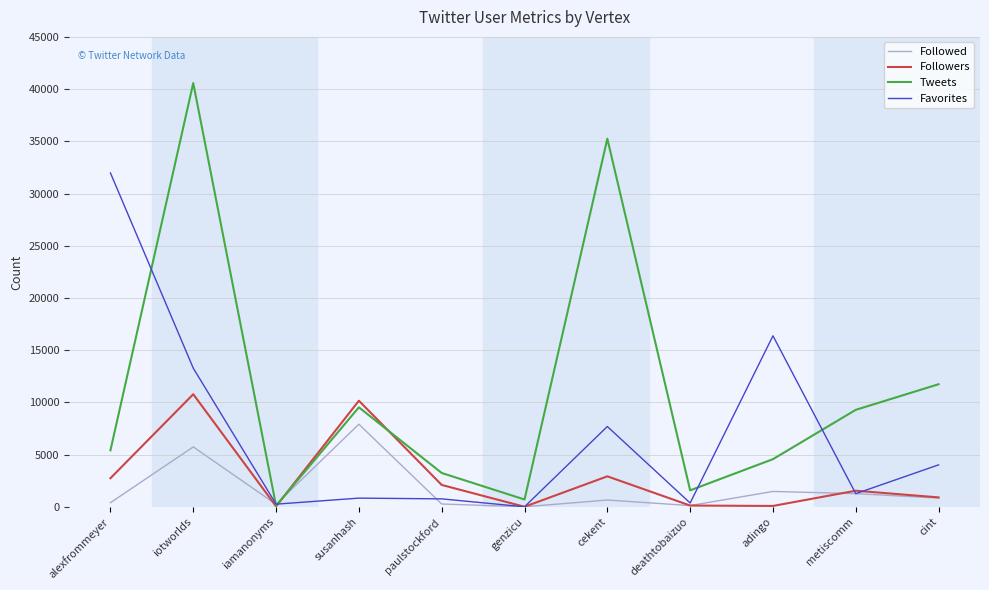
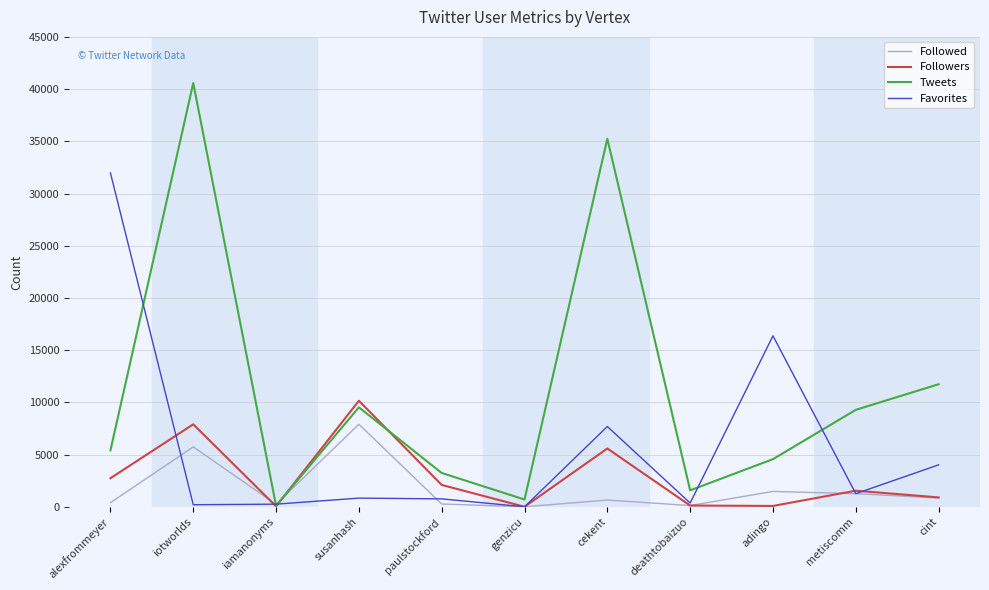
Followers, iotworlds: 10800 -> 7900
Favorites, iotworlds: 13300 -> 200
Followers, cekent: 2900 -> 5600
